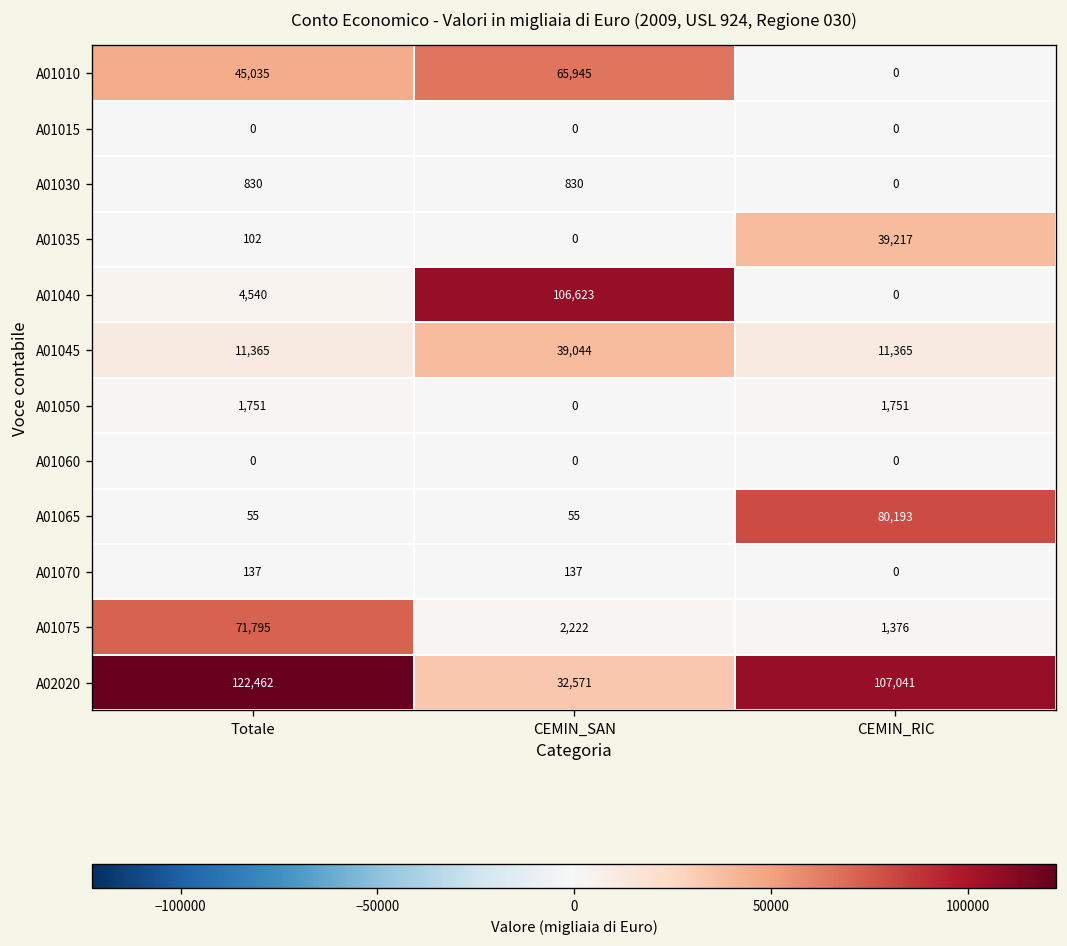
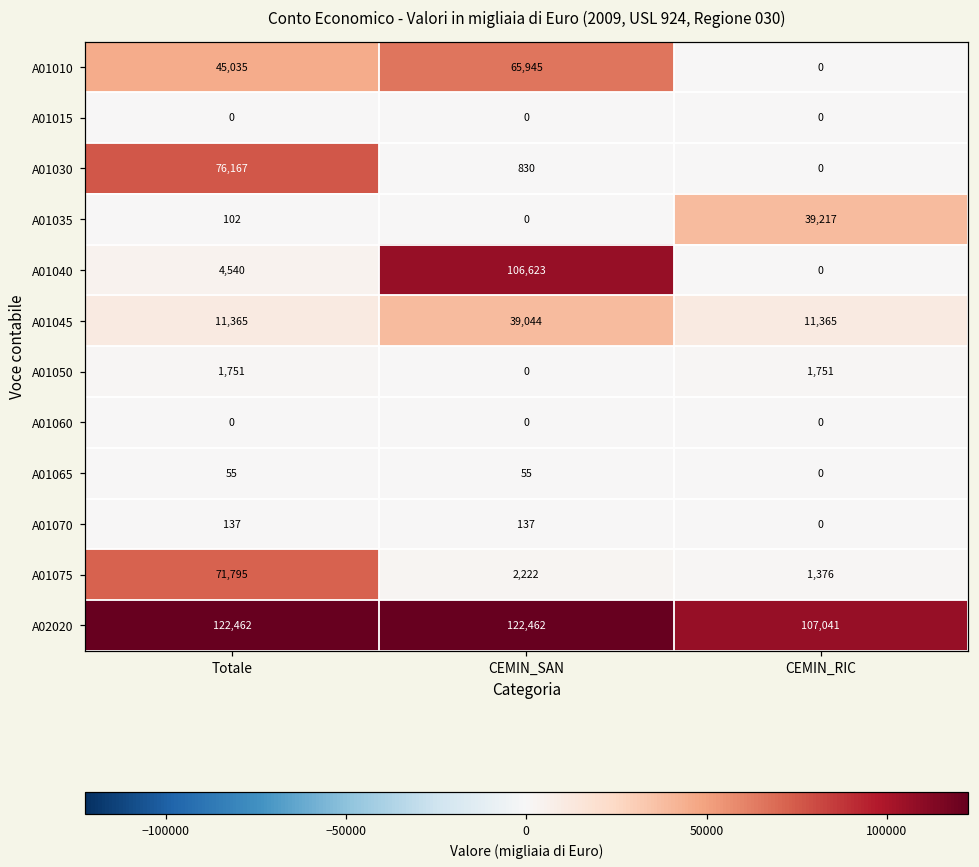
A01030, Totale: 830 -> 76,167
A01065, CEMIN_RIC: 80,193 -> 0
A02020, CEMIN_SAN: 32,571 -> 122,462
